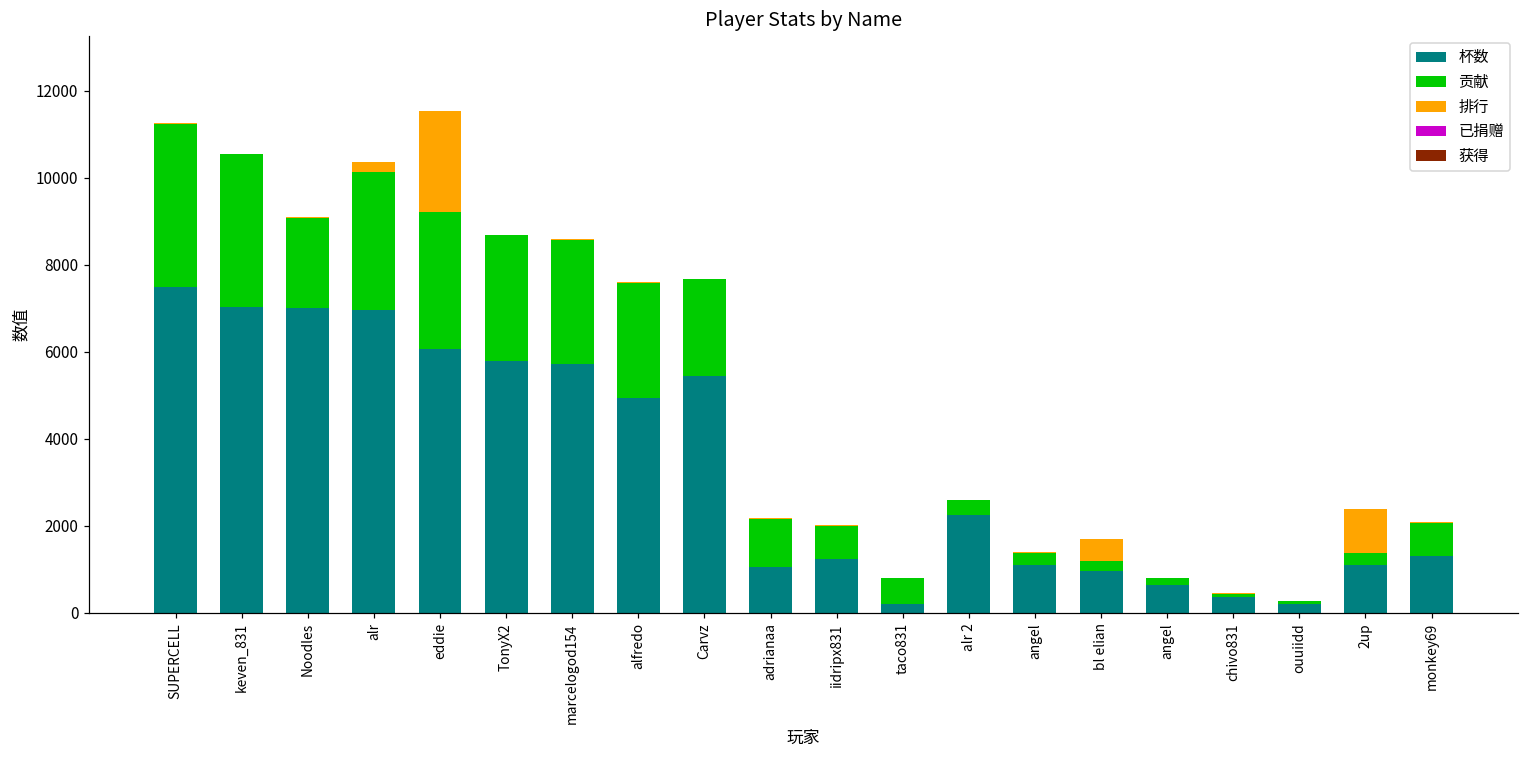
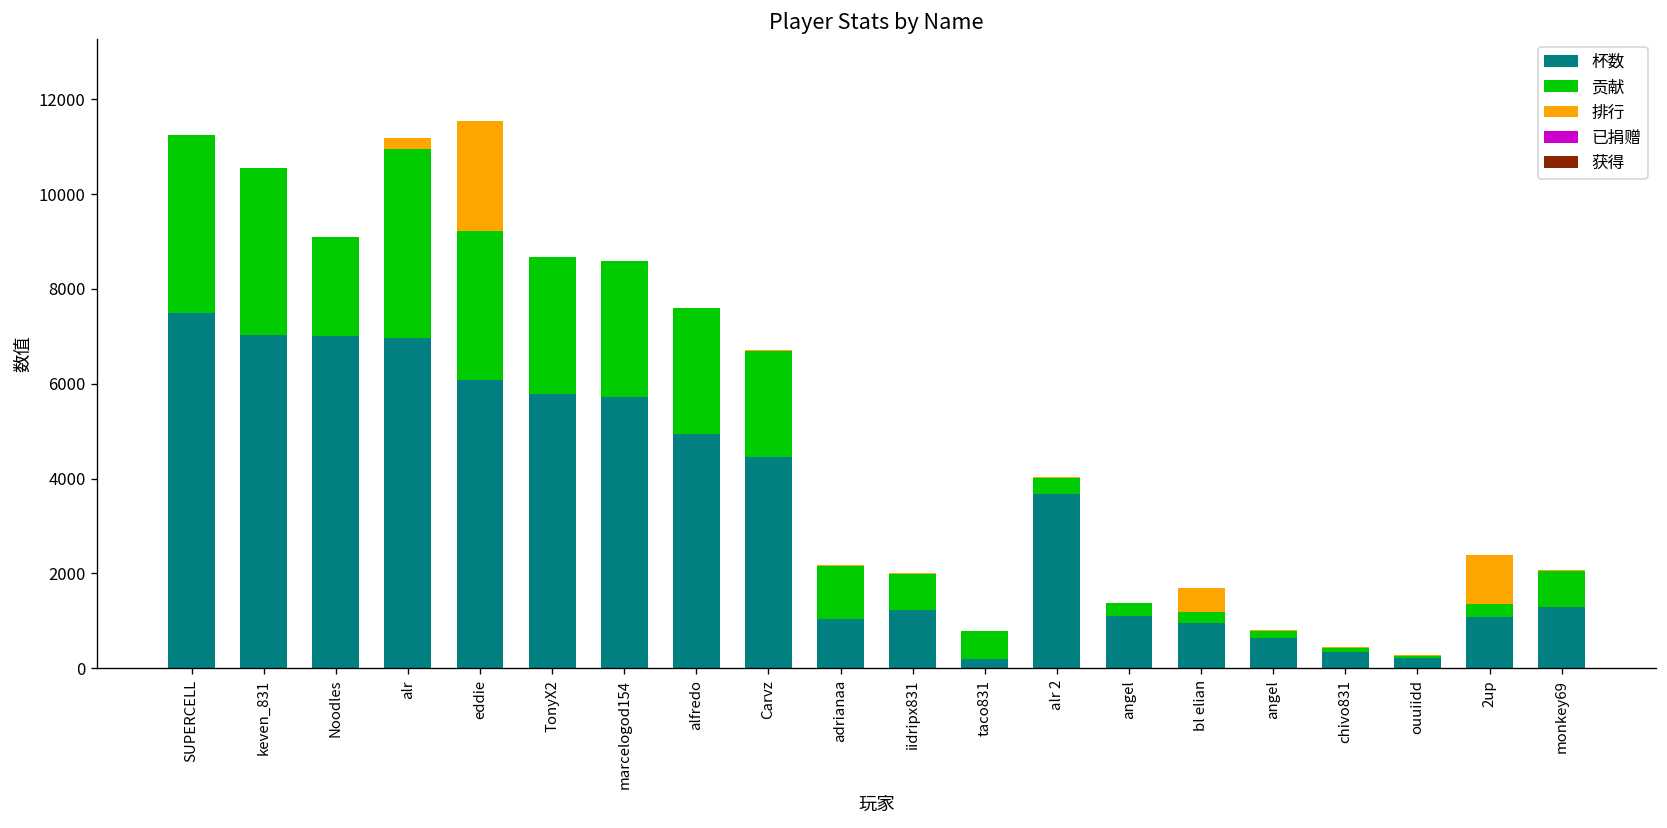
贡献, alr: 3200 -> 4000
杯数, Carvz: 5400 -> 4500
杯数, alr 2: 2200 -> 3700
